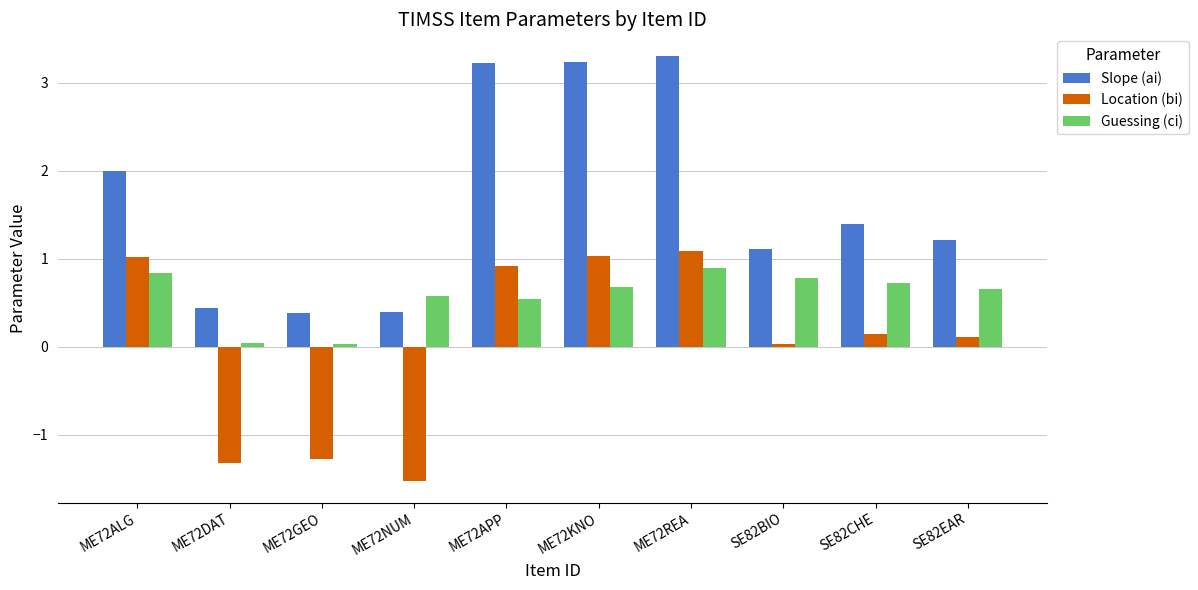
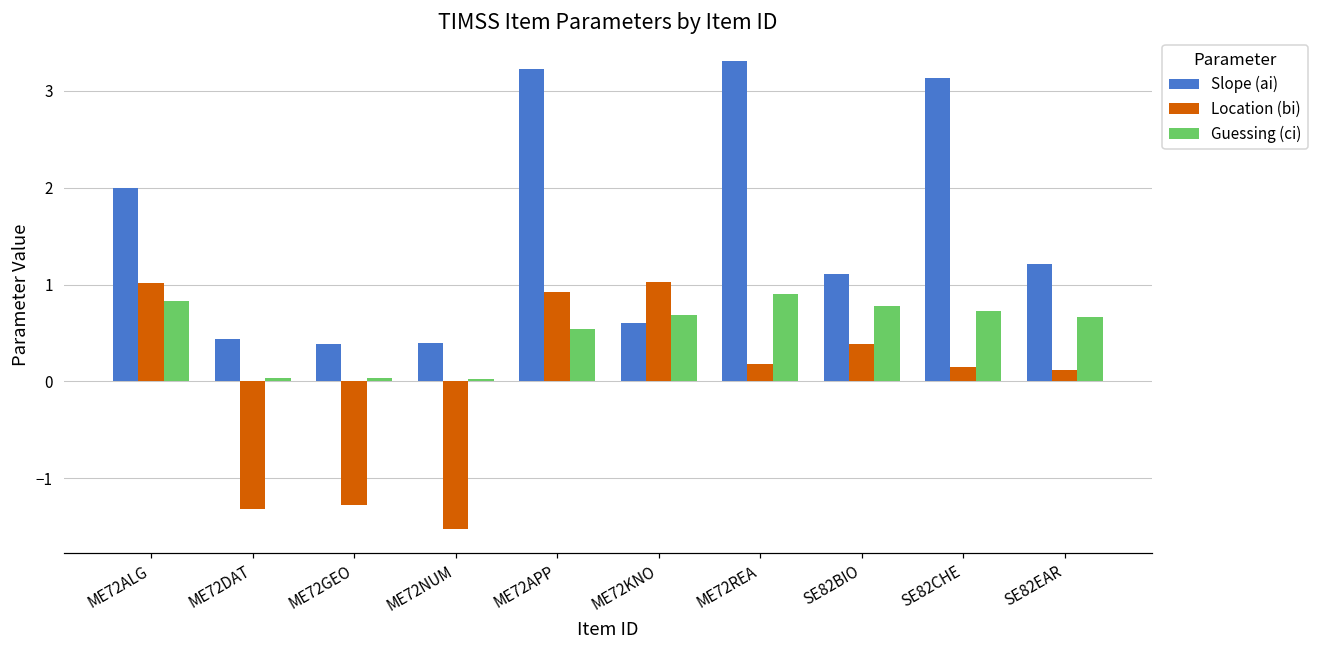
Guessing (ci), ME72NUM: 0.6 -> 0.0
Slope (ai), ME72KNO: 3.2 -> 0.6
Location (bi), ME72REA: 1.1 -> 0.2
Location (bi), SE82BIO: 0.0 -> 0.4
Slope (ai), SE82CHE: 1.4 -> 3.1
